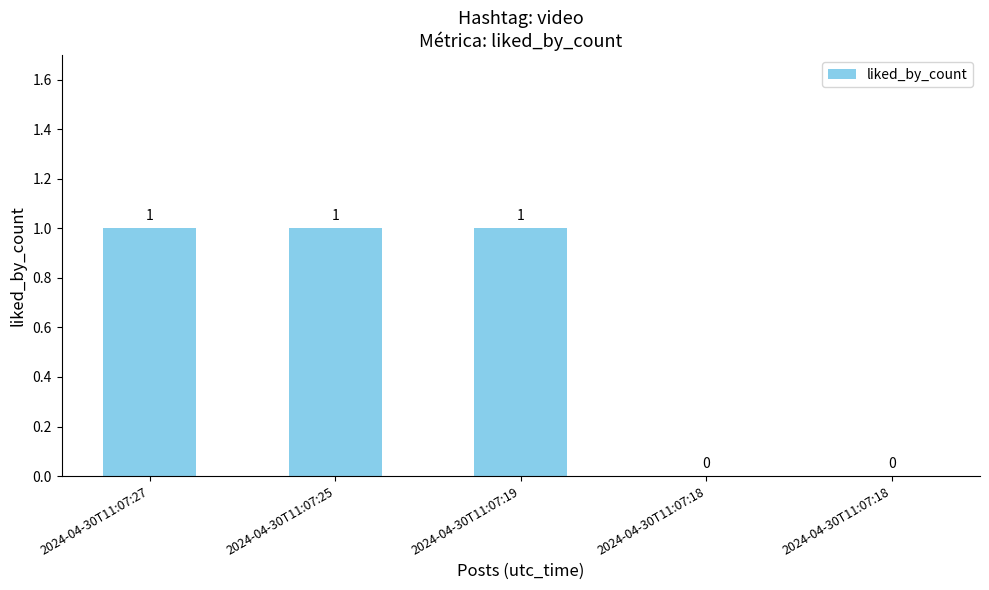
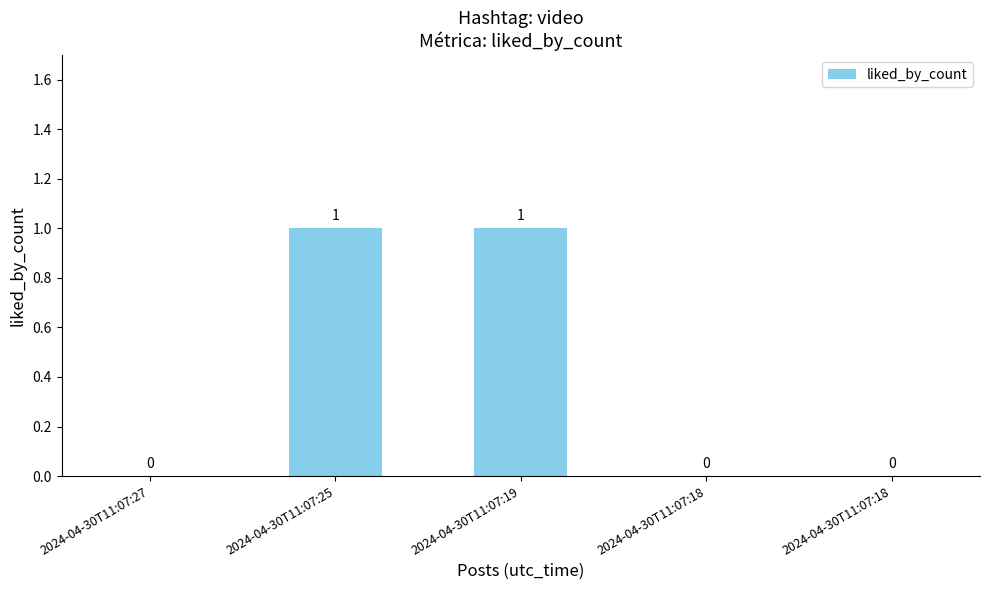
2024-04-30T11:07:27: 1 -> 0
